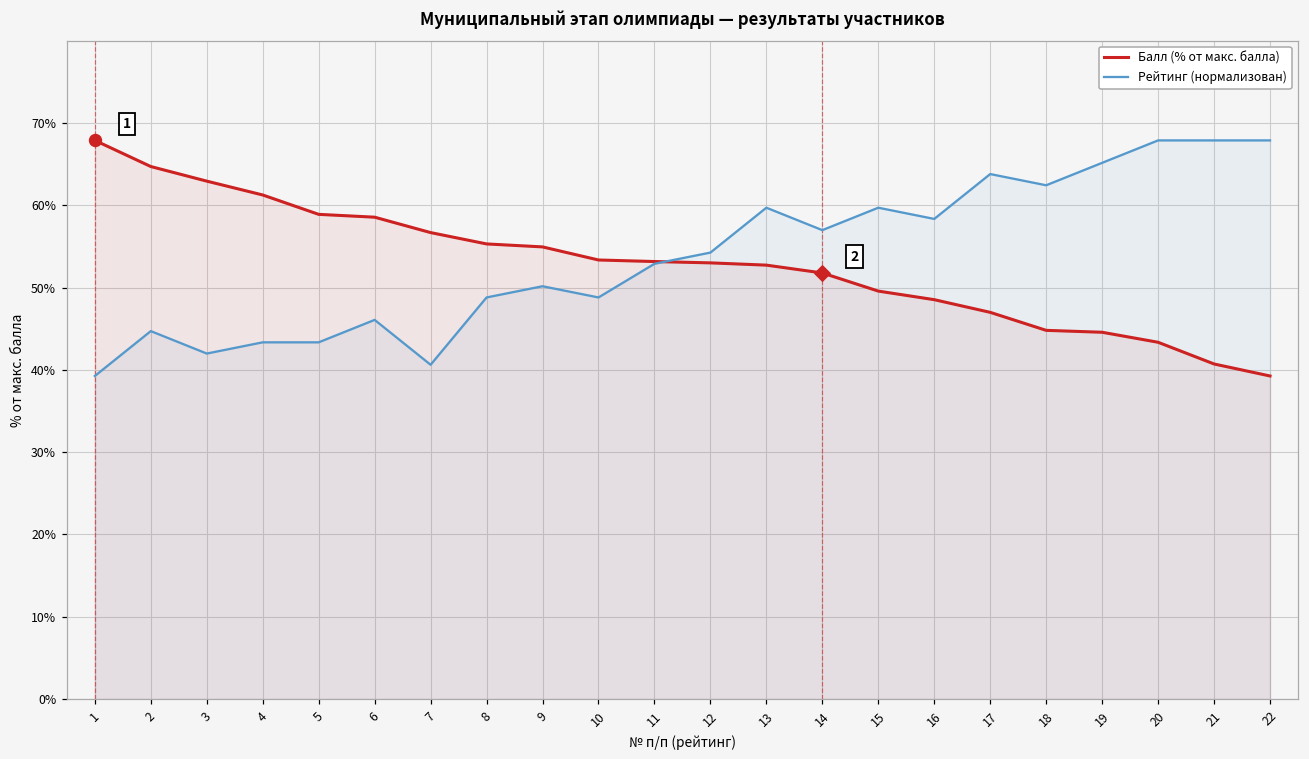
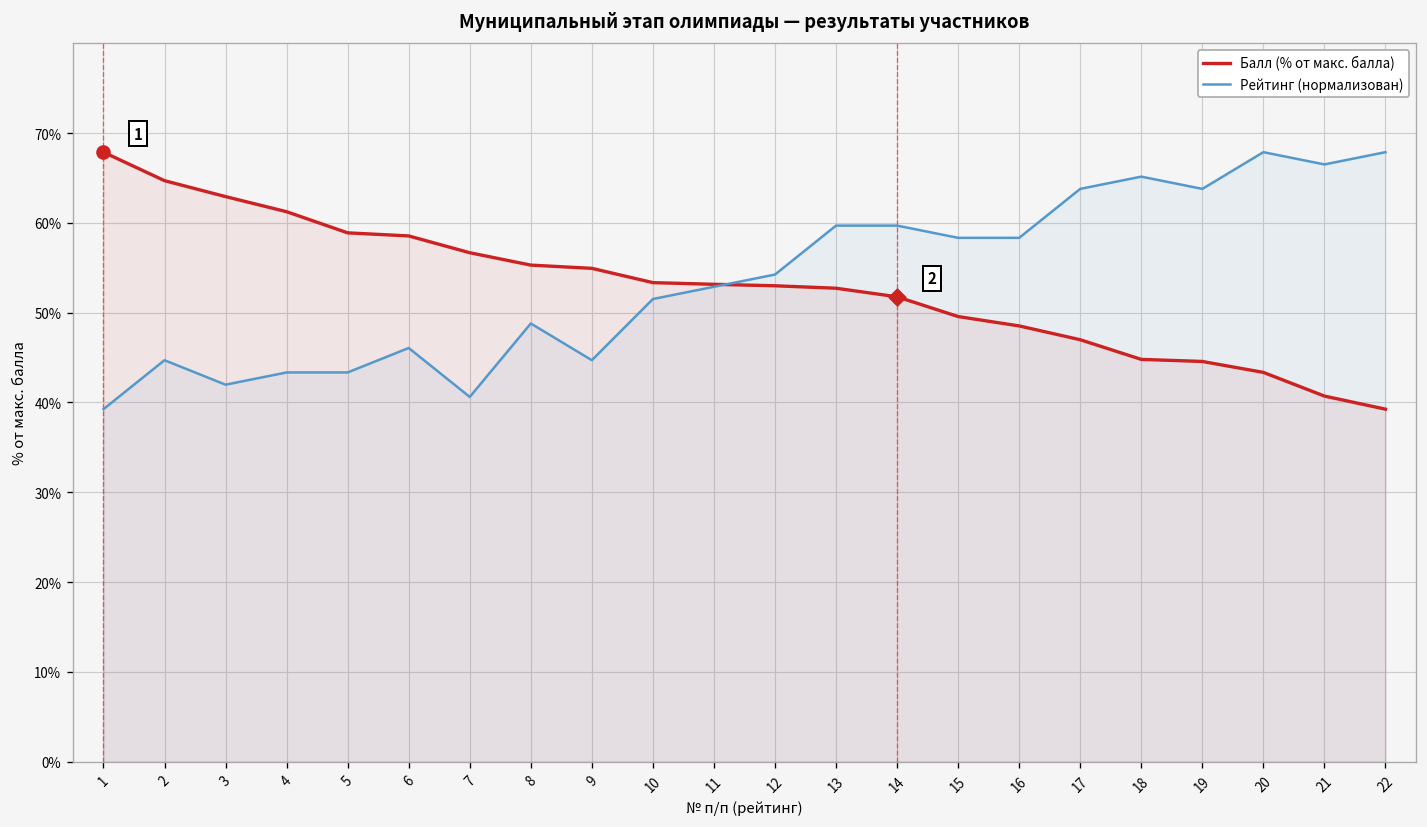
Рейтинг (нормализован), 9: 50% -> 45%
Рейтинг (нормализован), 10: 49% -> 52%
Рейтинг (нормализован), 14: 57% -> 60%
Рейтинг (нормализован), 15: 60% -> 58%
Рейтинг (нормализован), 18: 62% -> 65%
Рейтинг (нормализован), 19: 65% -> 64%
Рейтинг (нормализован), 21: 68% -> 67%
